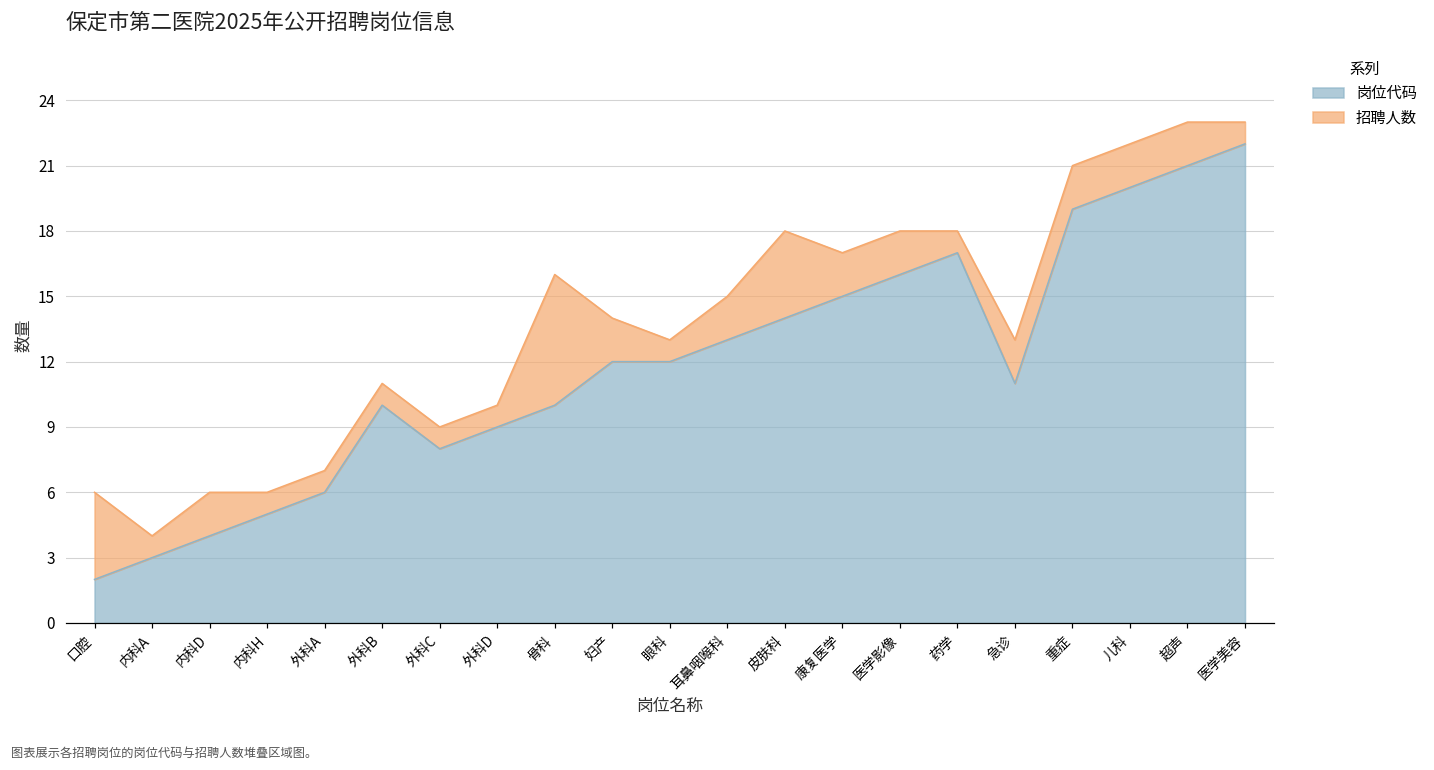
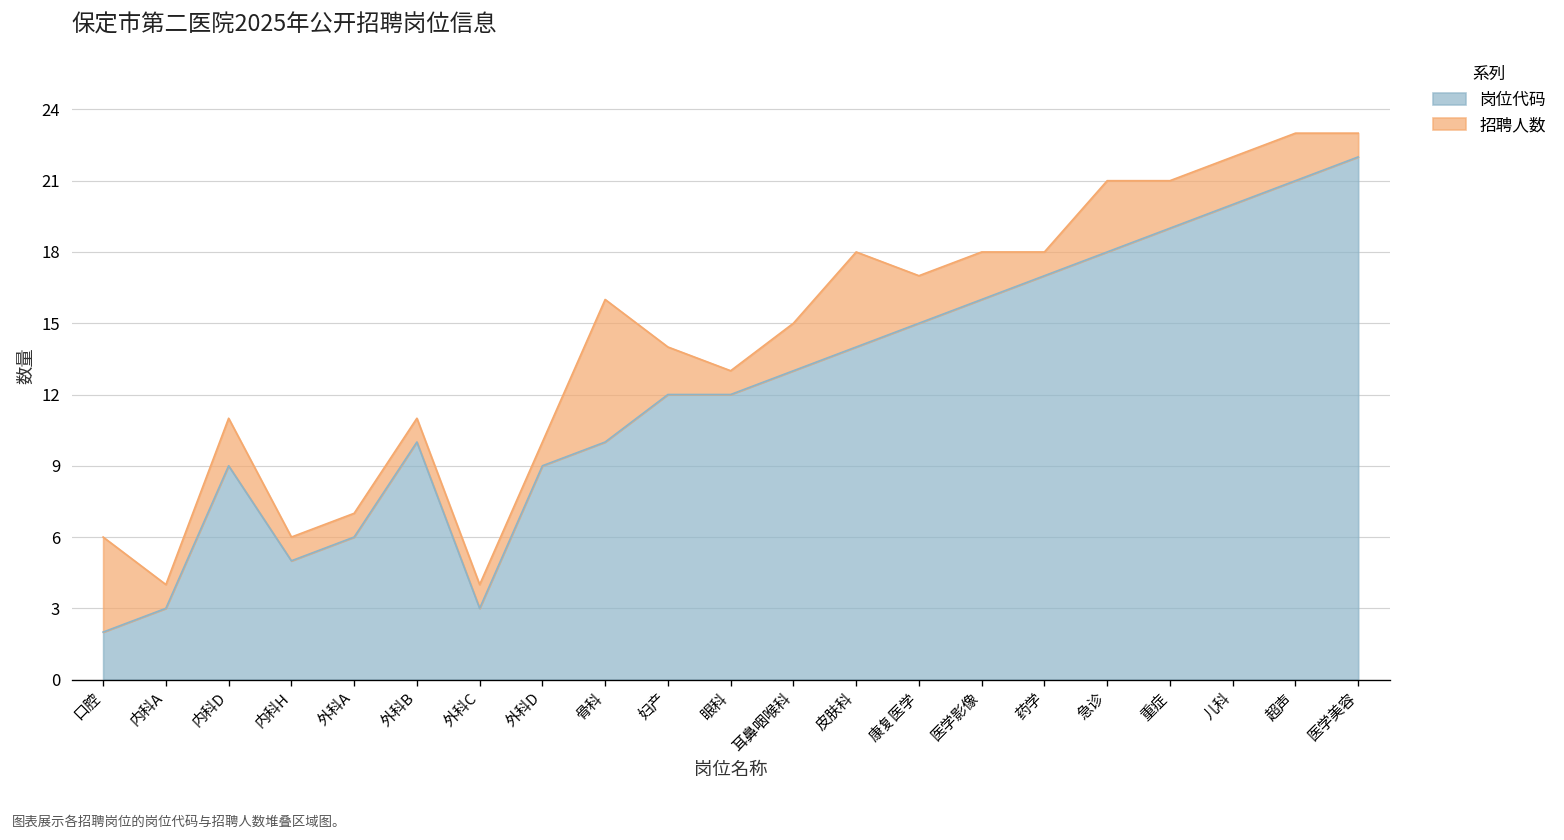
岗位代码, 内科D: 4 -> 9
岗位代码, 外科C: 8 -> 3
岗位代码, 急诊: 11 -> 18
招聘人数, 急诊: 2 -> 3
